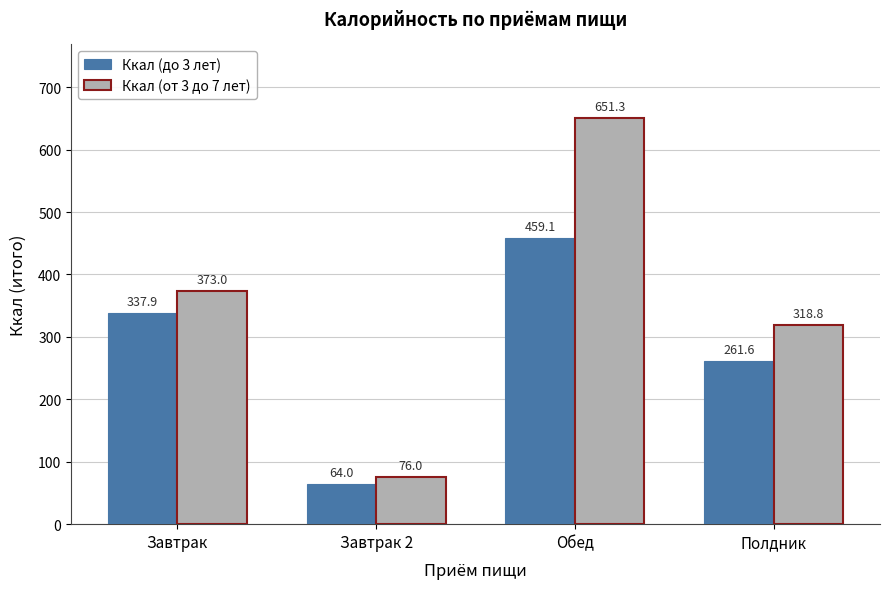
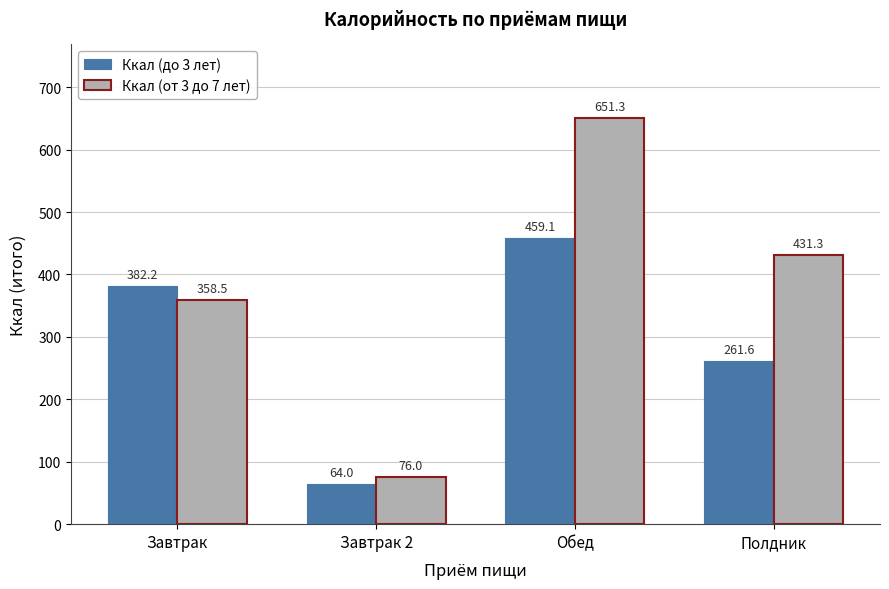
Ккал (до 3 лет), Завтрак: 337.9 -> 382.2
Ккал (от 3 до 7 лет), Завтрак: 373.0 -> 358.5
Ккал (от 3 до 7 лет), Полдник: 318.8 -> 431.3
